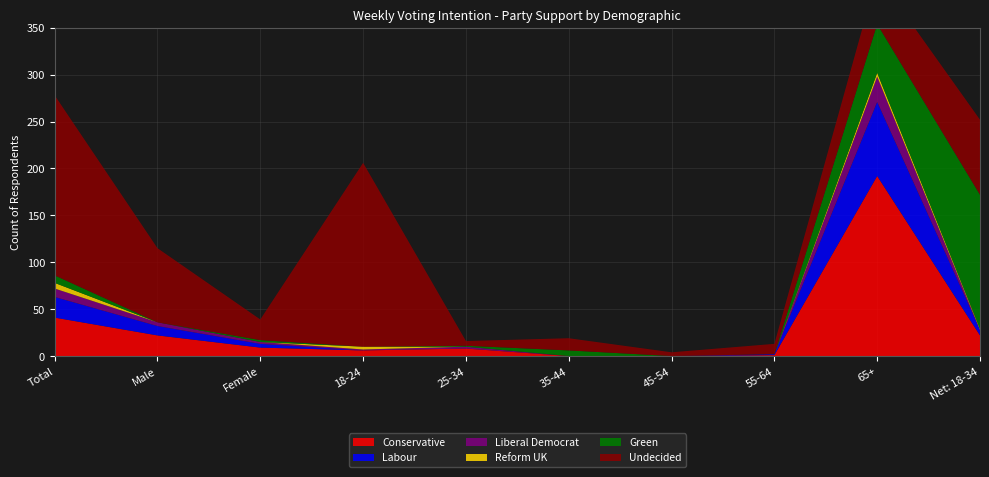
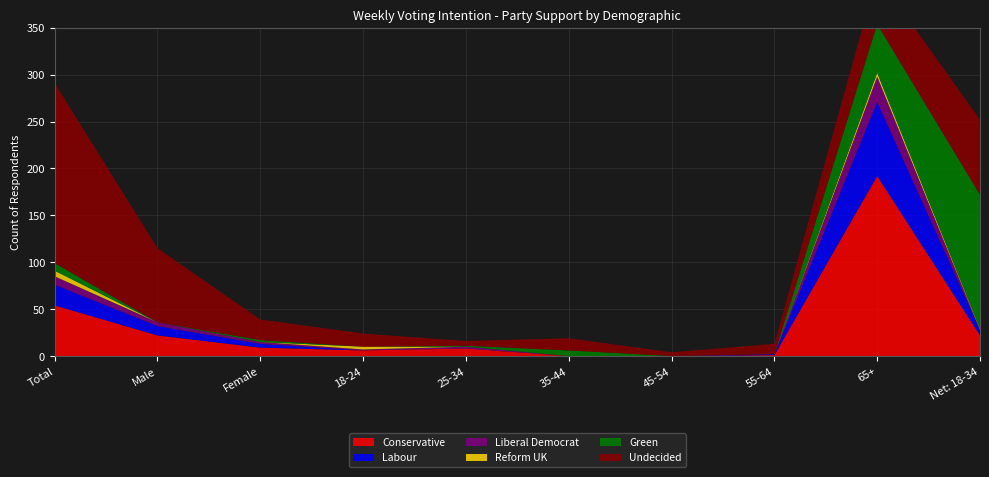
Conservative, Total: 40 -> 50
Undecided, 18-24: 200 -> 10
